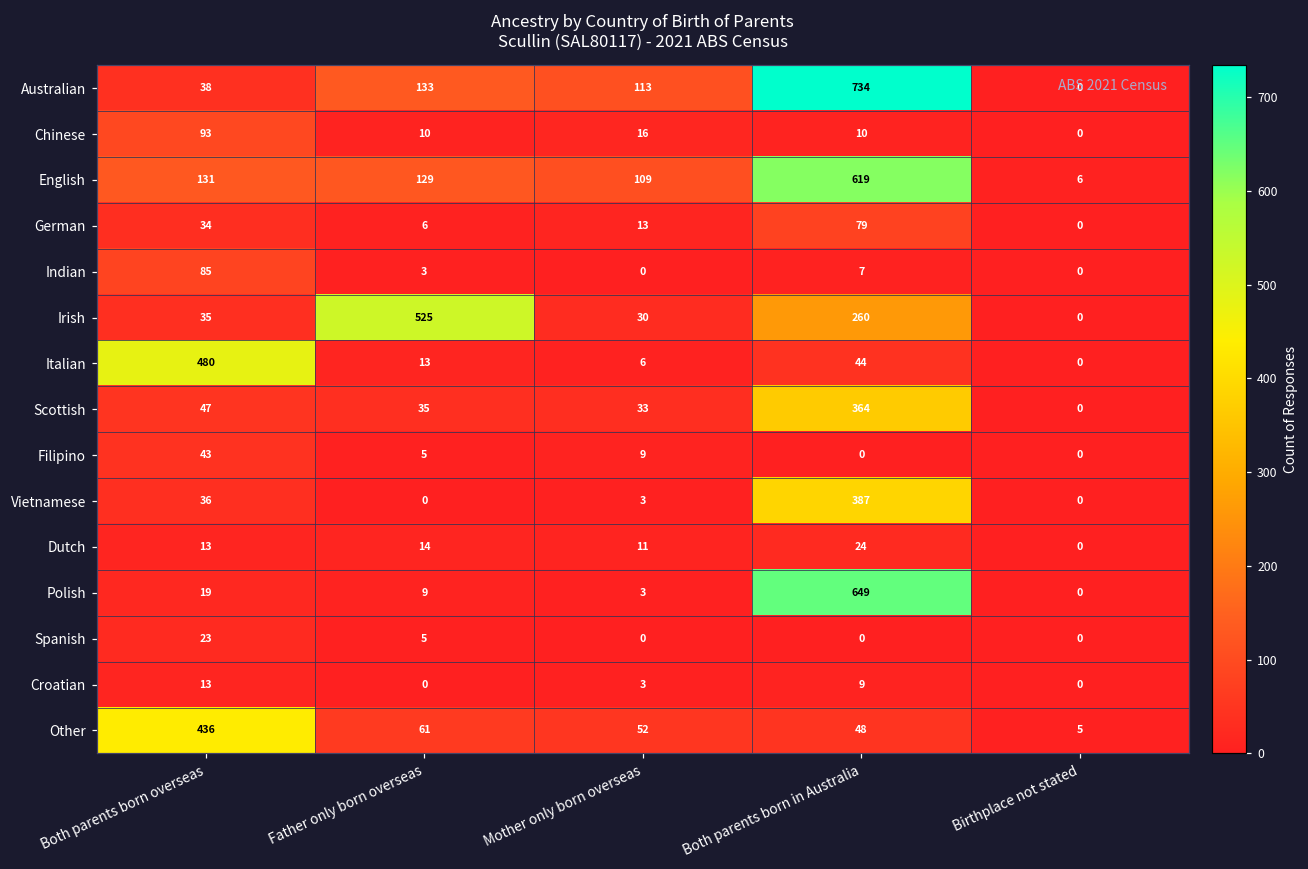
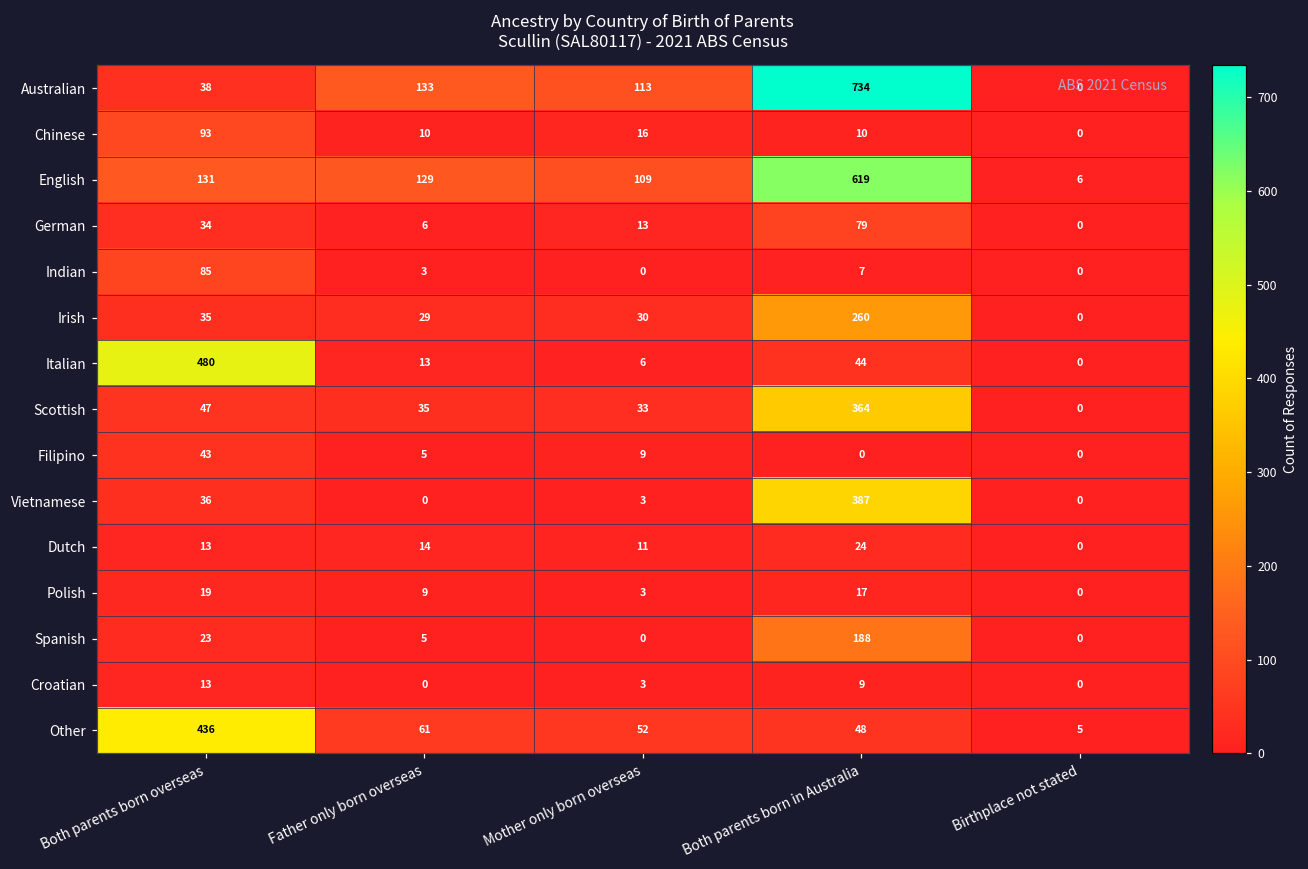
Irish, Father only born overseas: 525 -> 29
Polish, Both parents born in Australia: 649 -> 17
Spanish, Both parents born in Australia: 0 -> 188
